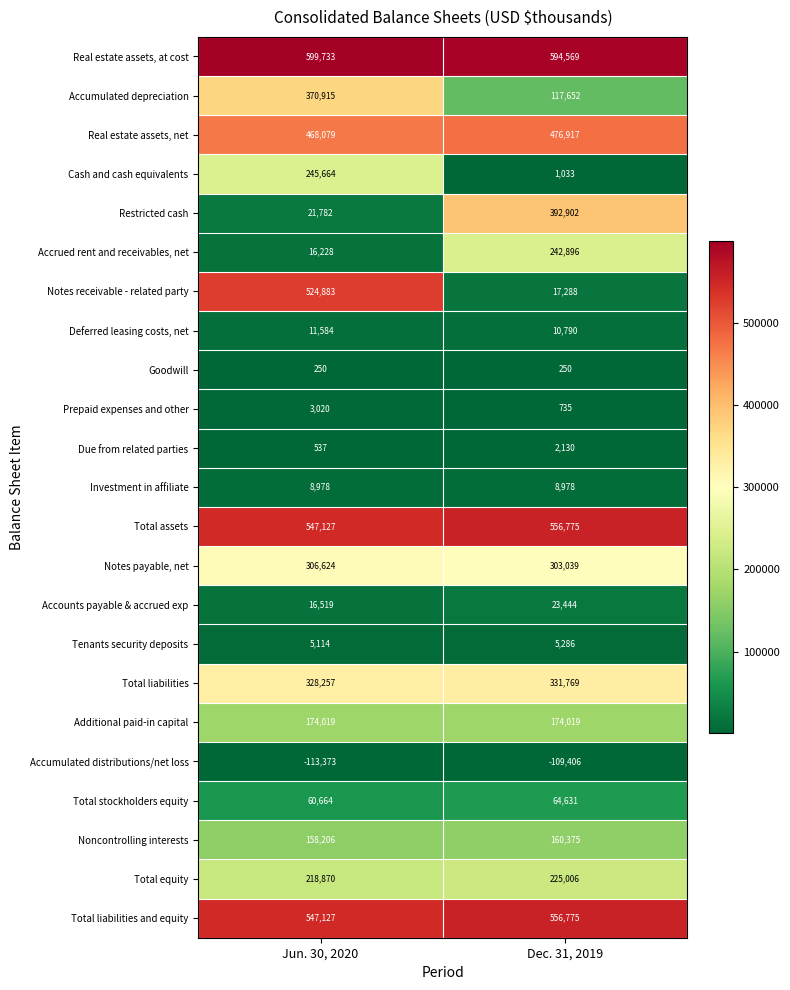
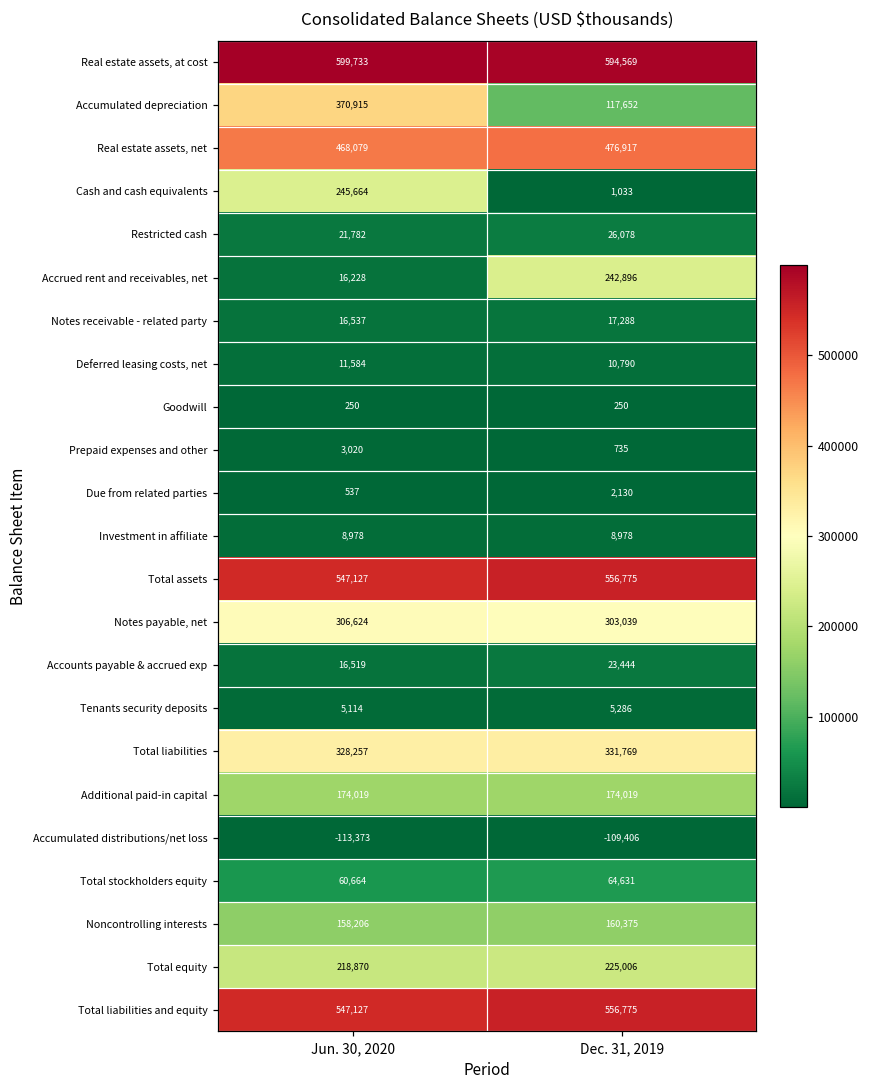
Restricted cash, Dec. 31, 2019: 392,902 -> 26,078
Notes receivable - related party, Jun. 30, 2020: 524,883 -> 16,537
